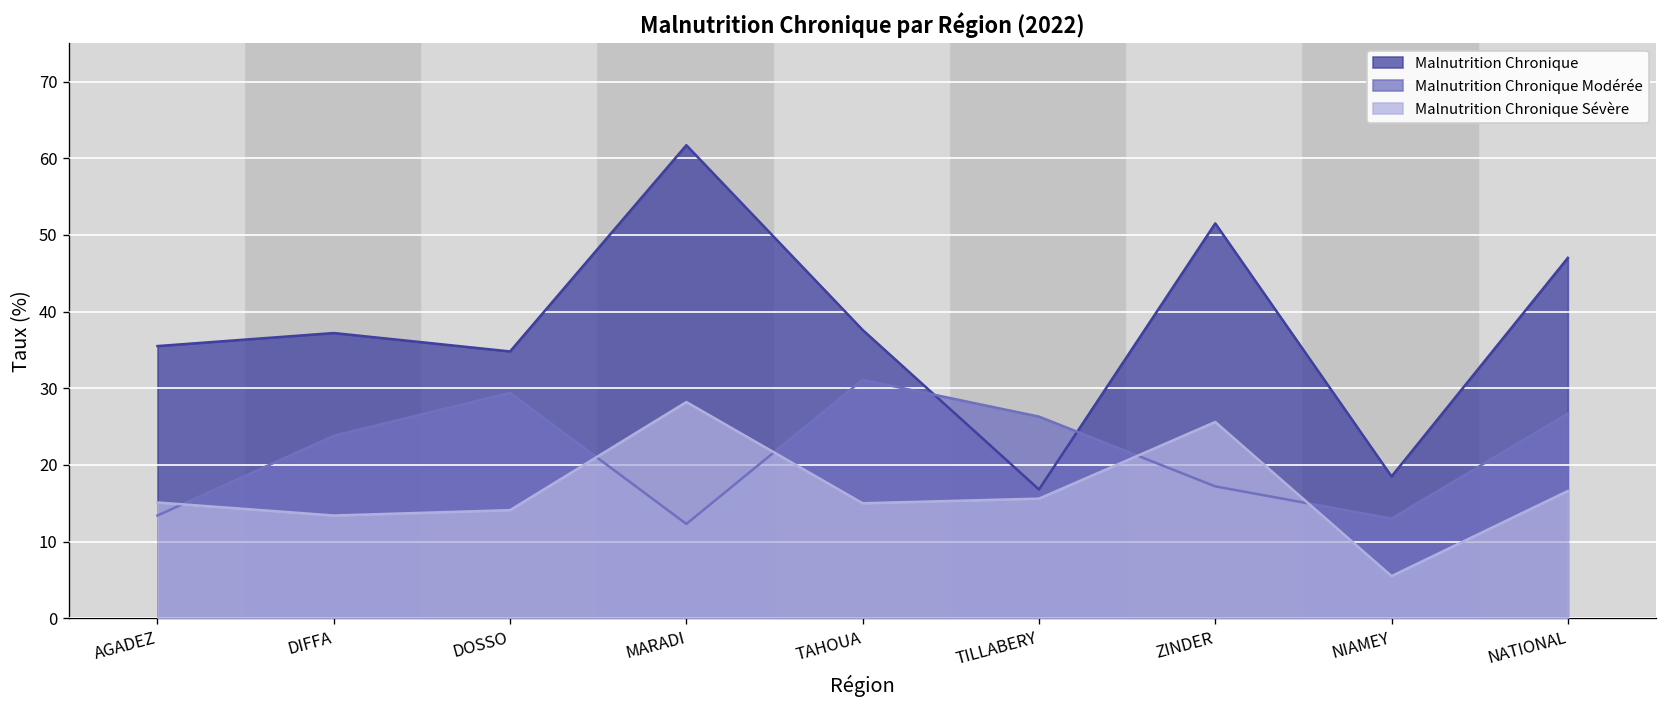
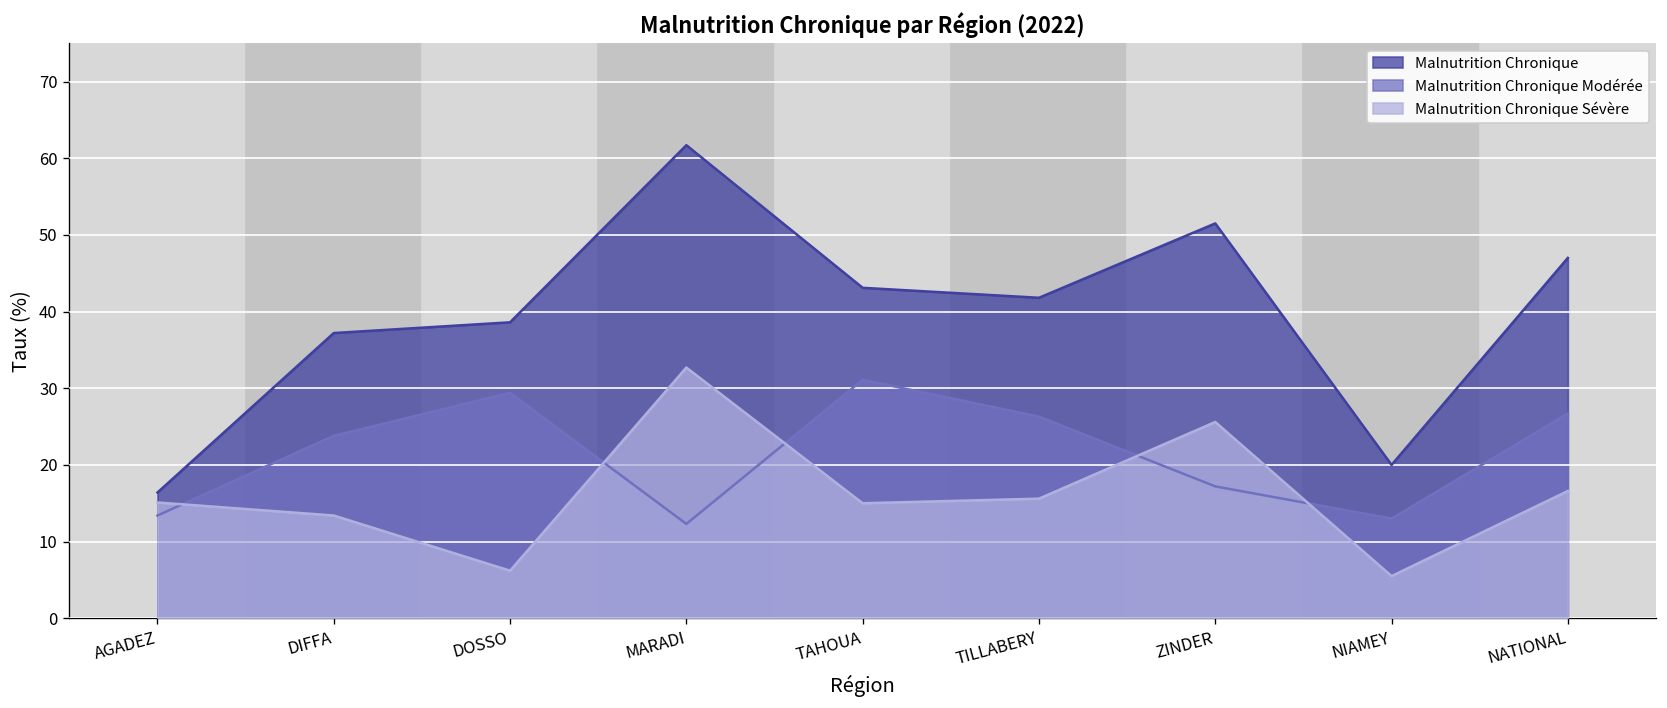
Malnutrition Chronique, AGADEZ: 36 -> 16
Malnutrition Chronique, DOSSO: 35 -> 39
Malnutrition Chronique Sévère, DOSSO: 14 -> 6
Malnutrition Chronique Sévère, MARADI: 28 -> 33
Malnutrition Chronique, TAHOUA: 38 -> 43
Malnutrition Chronique, TILLABERY: 17 -> 42
Malnutrition Chronique, NIAMEY: 19 -> 20
